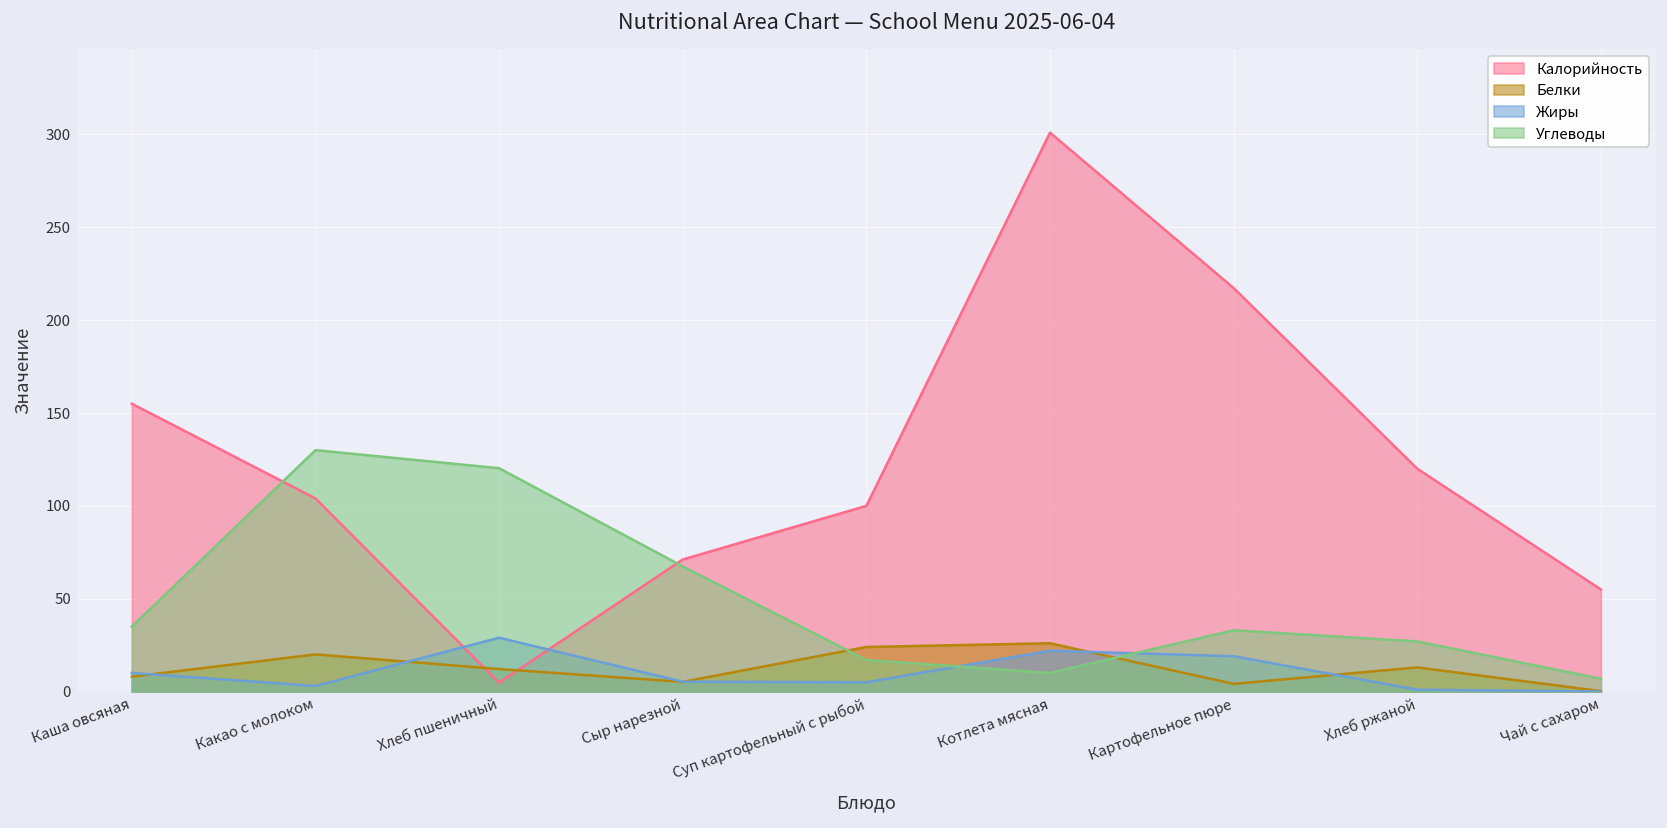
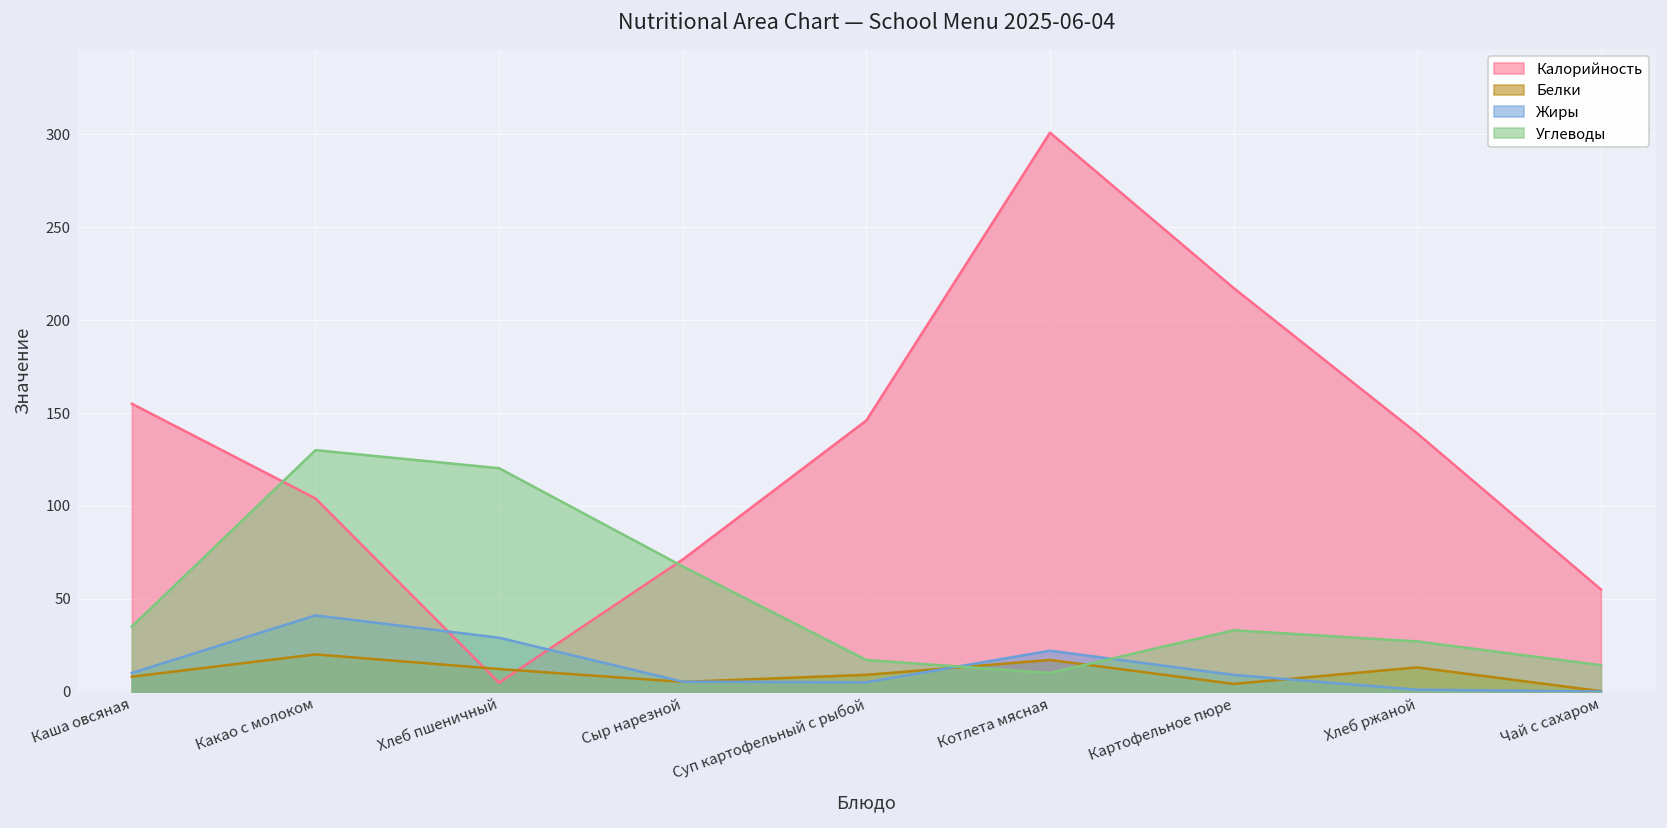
Жиры, Какао с молоком: 3 -> 41
Калорийность, Суп картофельный с рыбой: 100 -> 146
Белки, Суп картофельный с рыбой: 24 -> 9
Белки, Котлета мясная: 26 -> 17
Жиры, Картофельное пюре: 19 -> 9
Калорийность, Хлеб ржаной: 120 -> 139
Углеводы, Чай с сахаром: 7 -> 14
